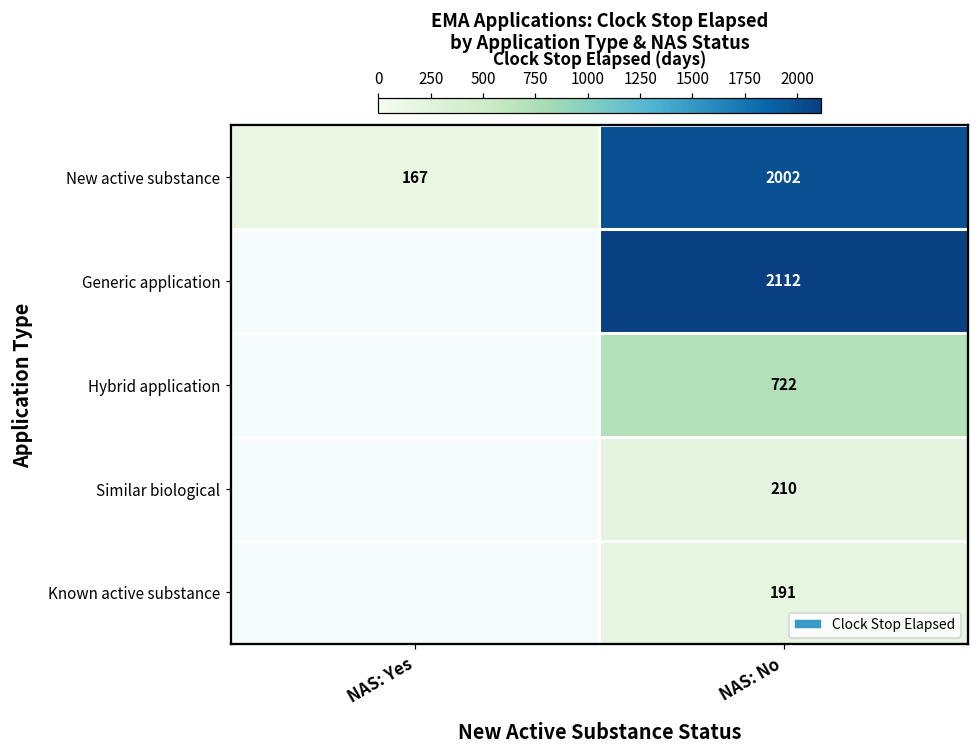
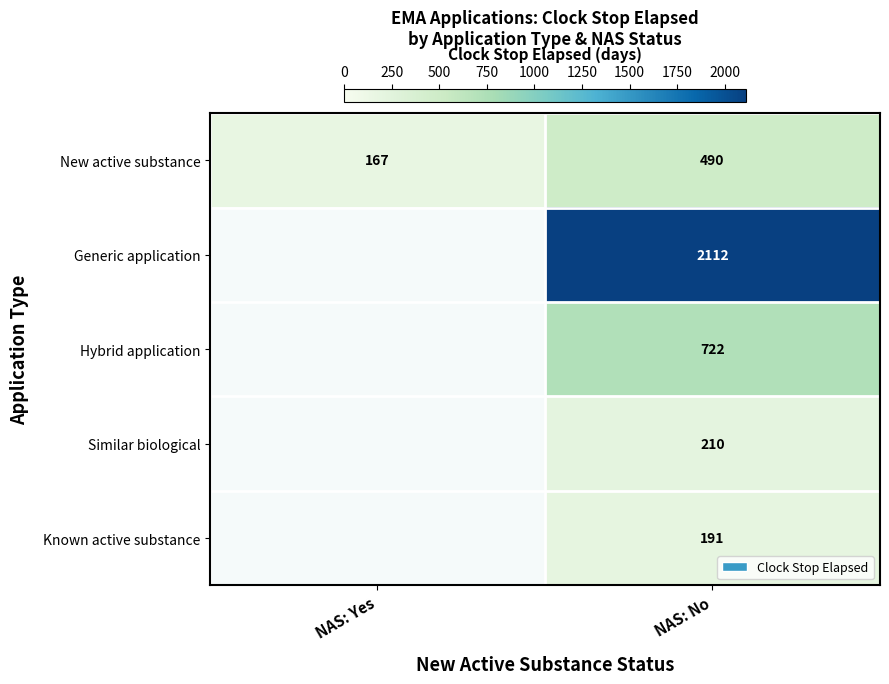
New active substance, NAS: No: 2002 -> 490
